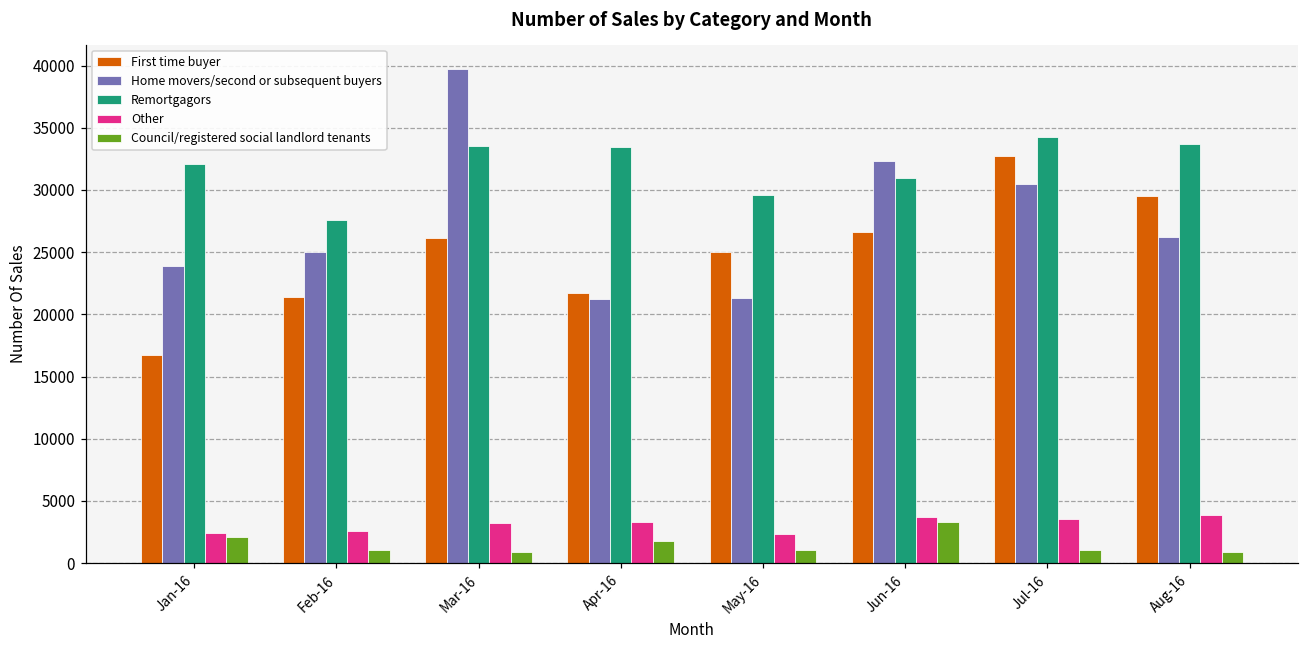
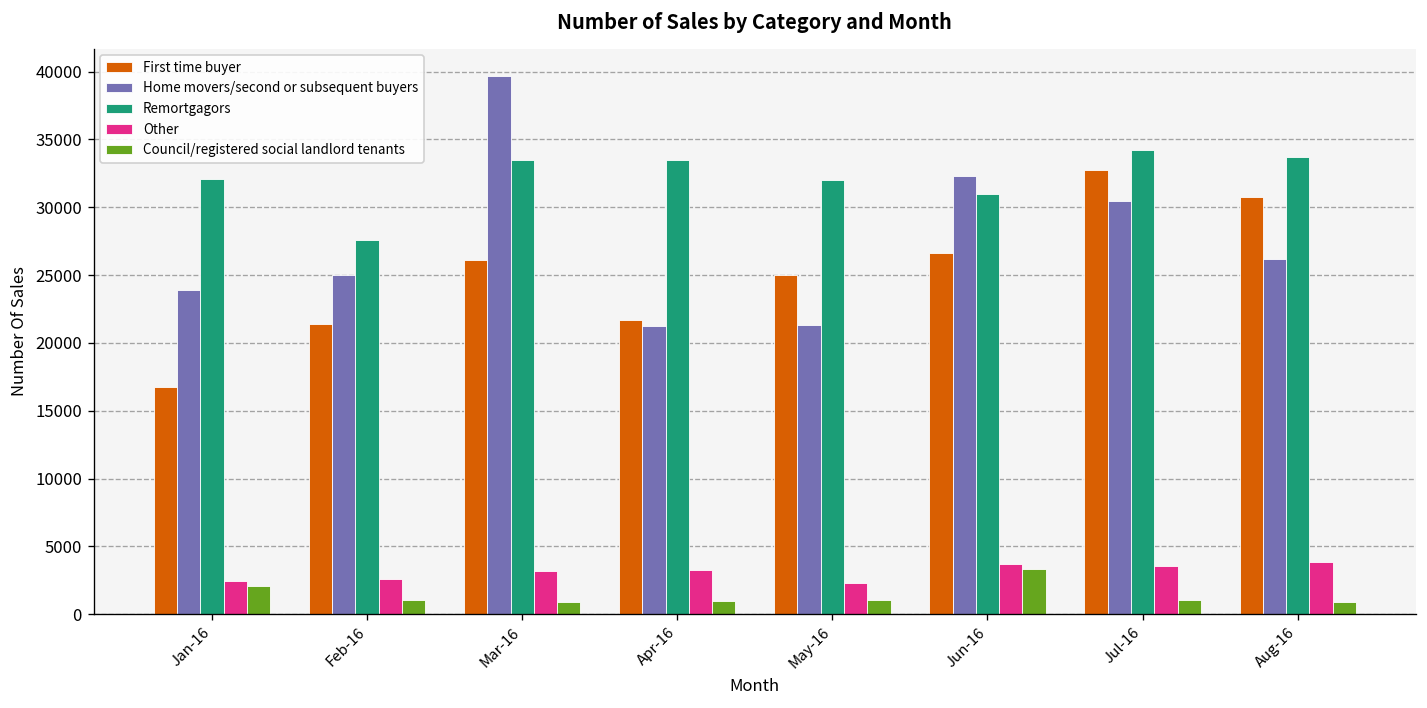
Council/registered social landlord tenants, Apr-16: 1800 -> 1000
Remortgagors, May-16: 29600 -> 32000
First time buyer, Aug-16: 29500 -> 30700
